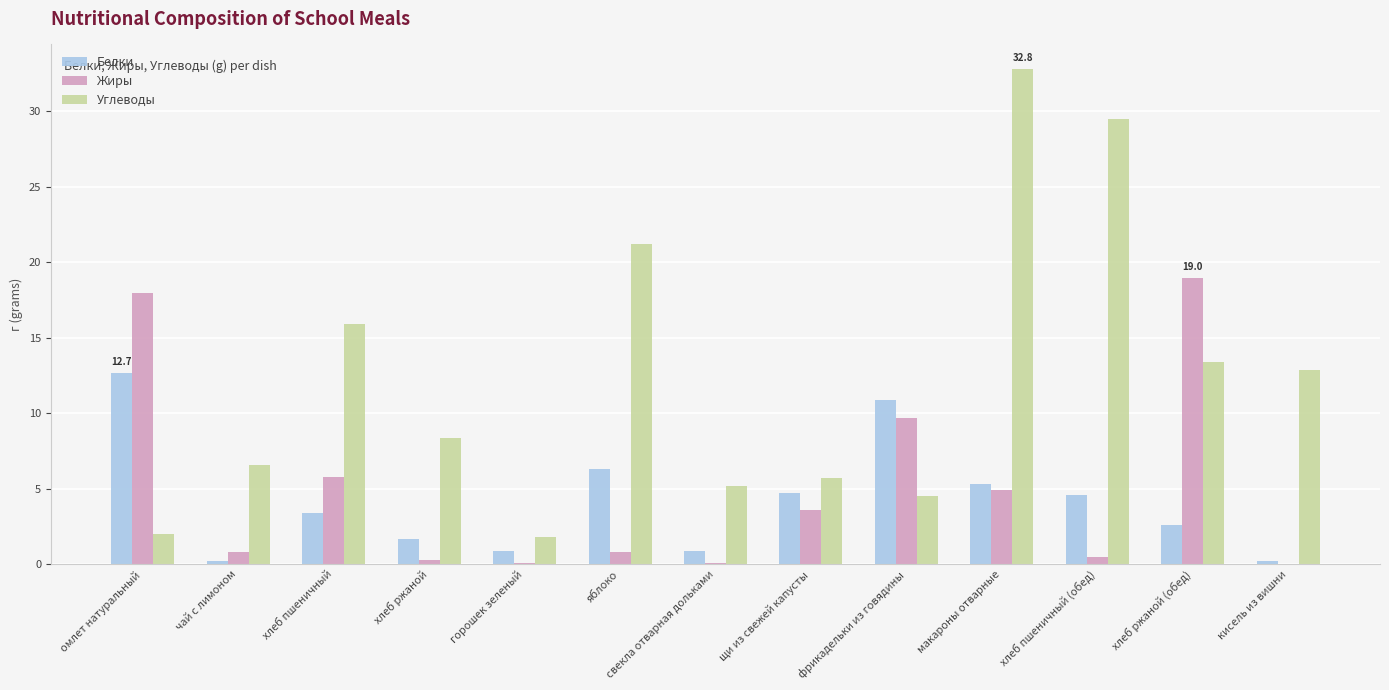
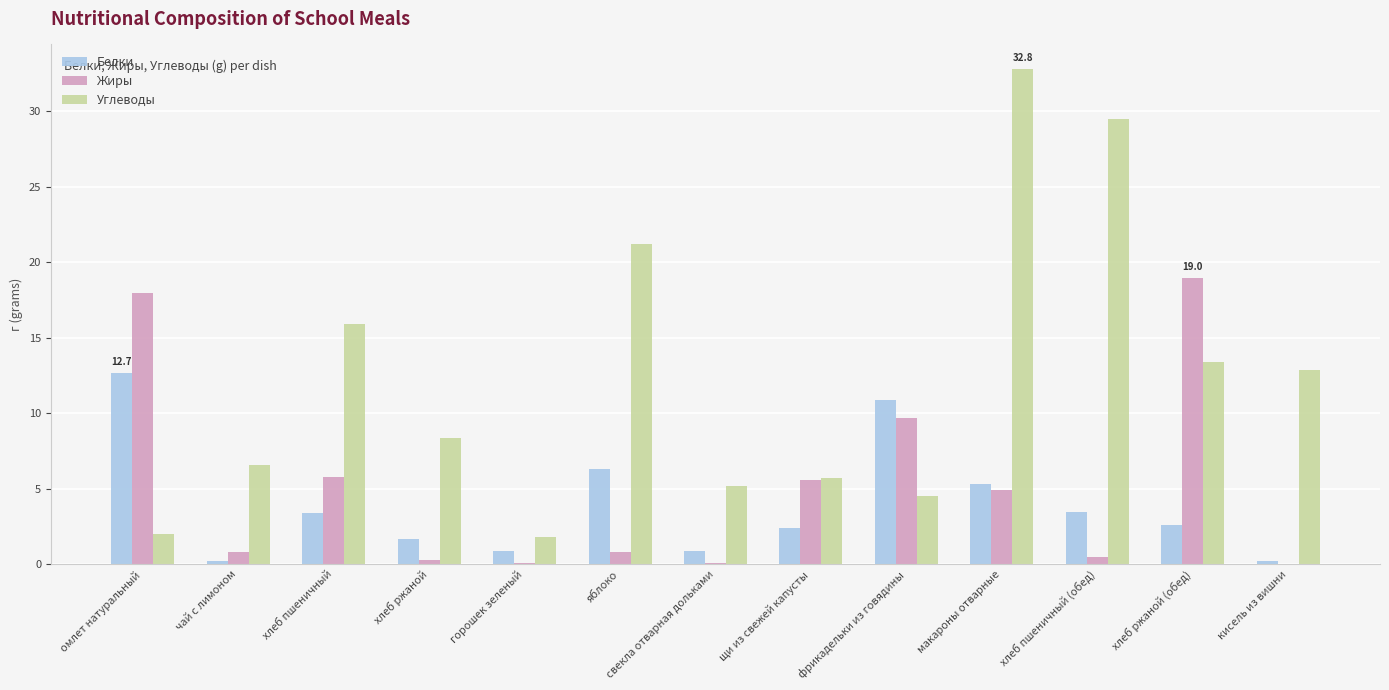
Белки, щи из свежей капусты: 4.7 -> 2.4
Жиры, щи из свежей капусты: 3.6 -> 5.6
Белки, хлеб пшеничный (обед): 4.6 -> 3.5
